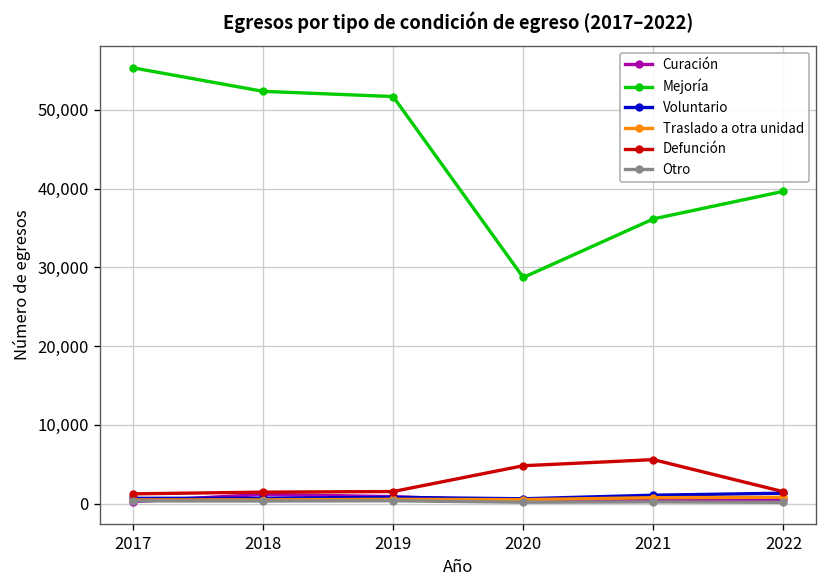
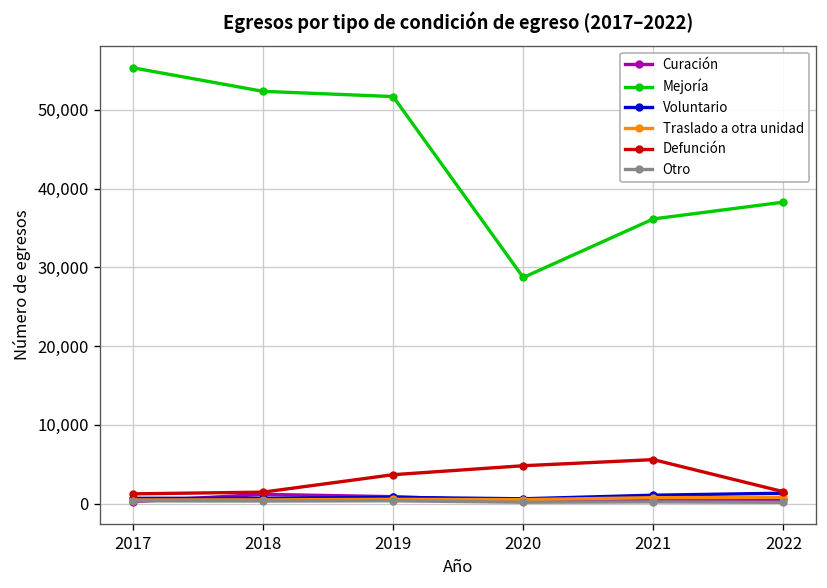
Defunción, 2019: 2,000 -> 4,000
Mejoría, 2022: 40,000 -> 38,000
